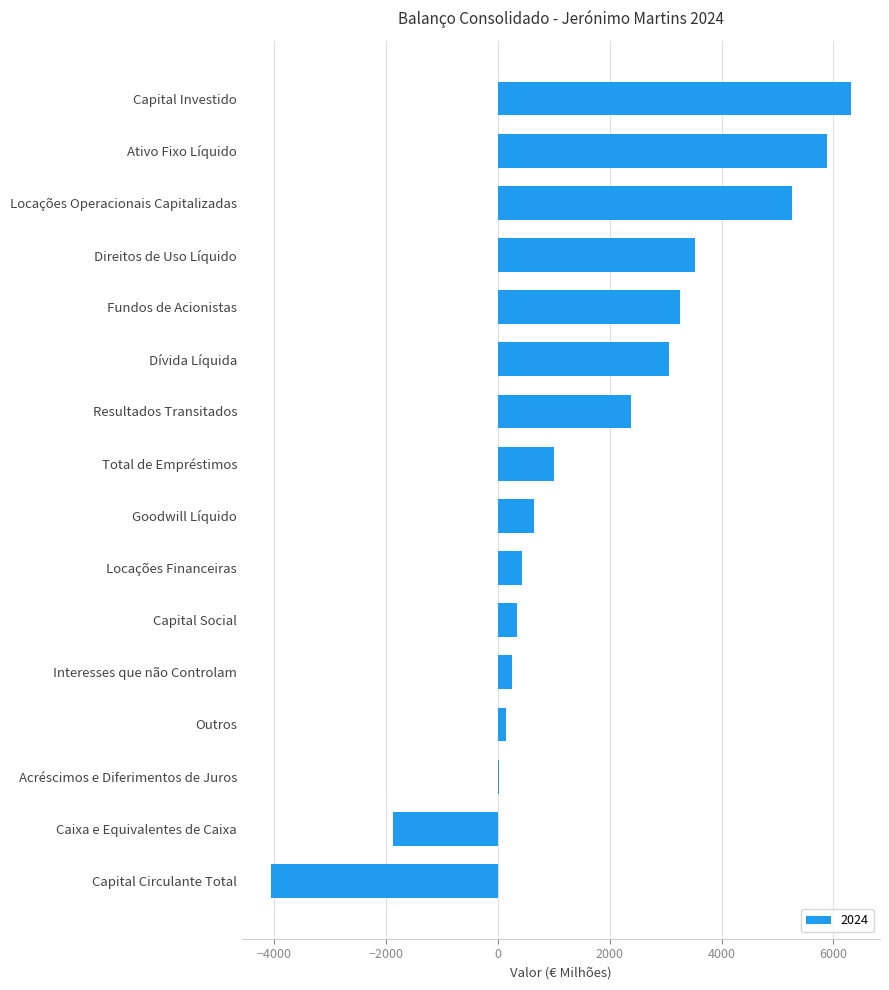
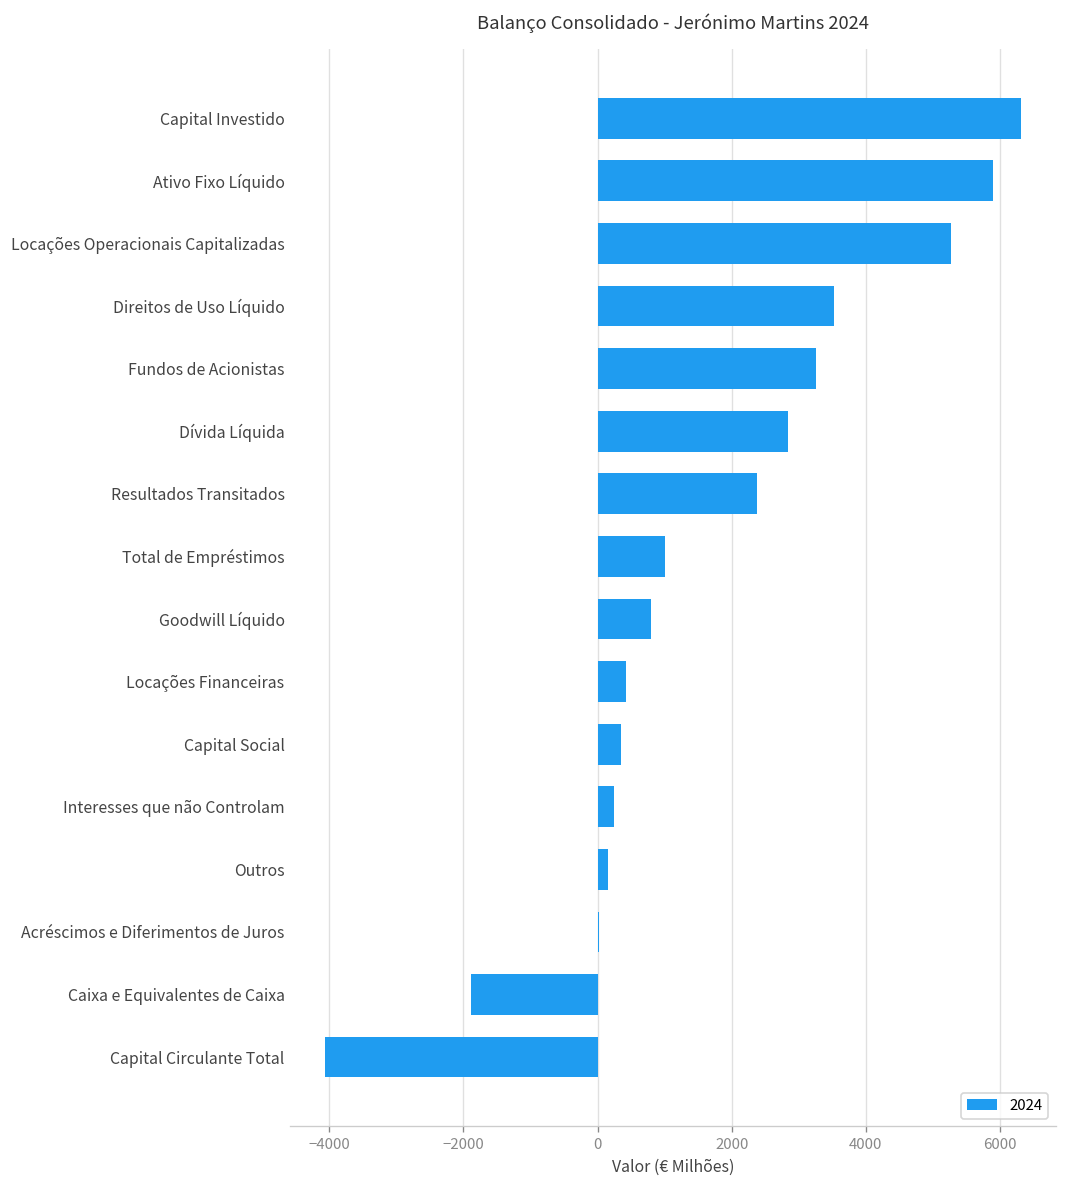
Dívida Líquida: 3100 -> 2800
Goodwill Líquido: 600 -> 800
